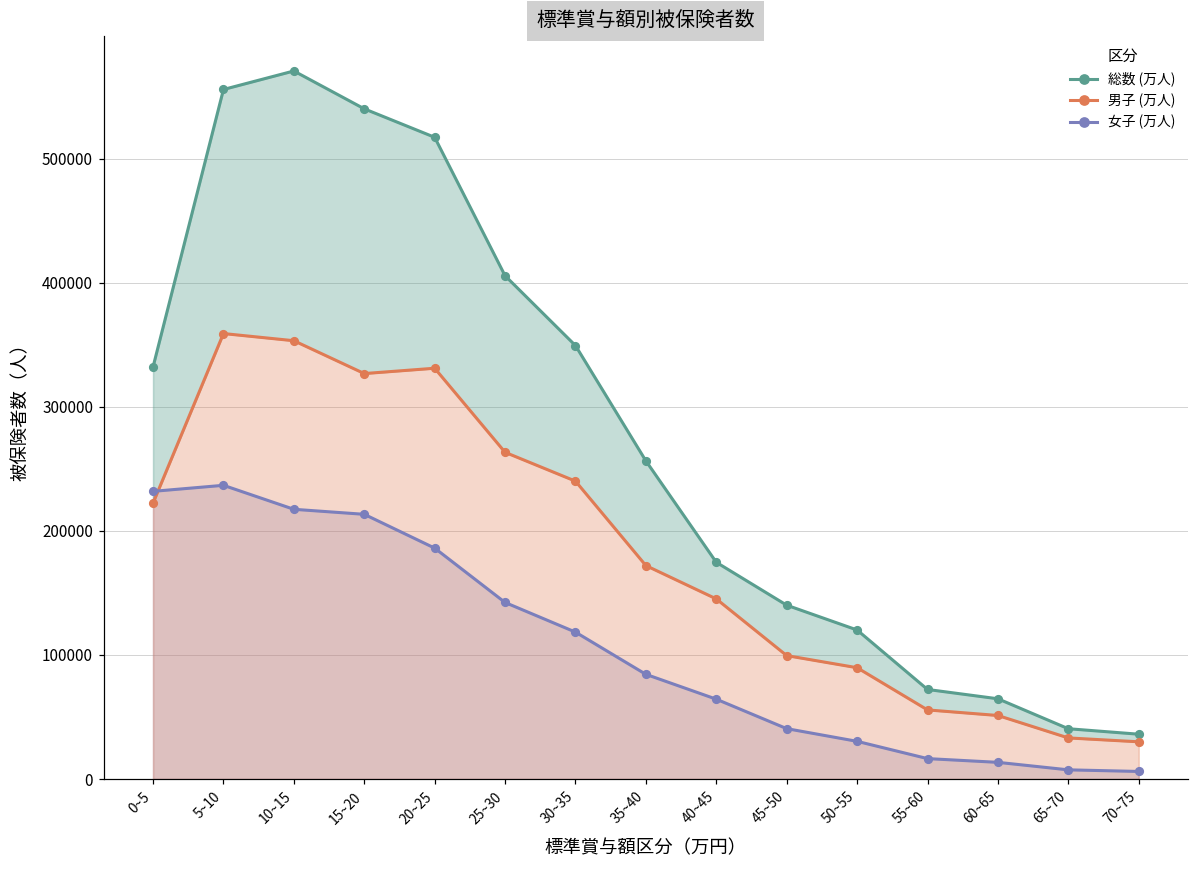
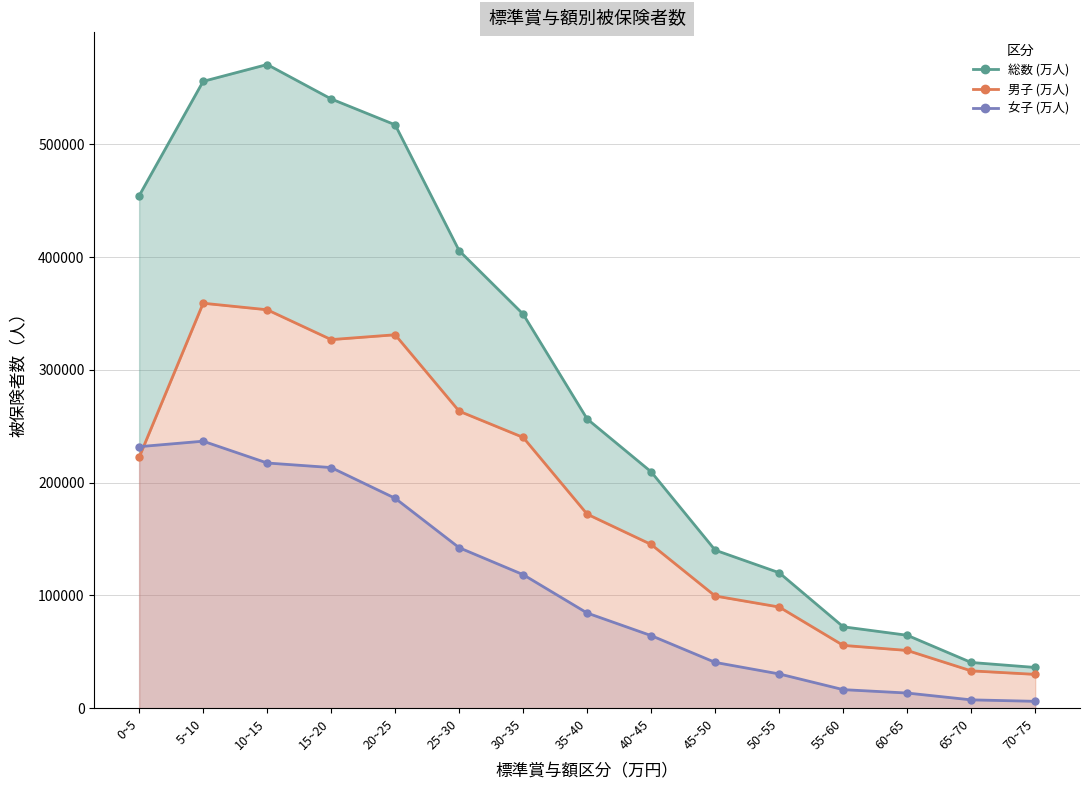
総数 (万人), 0~5: 332000 -> 454000
総数 (万人), 40~45: 175000 -> 210000
